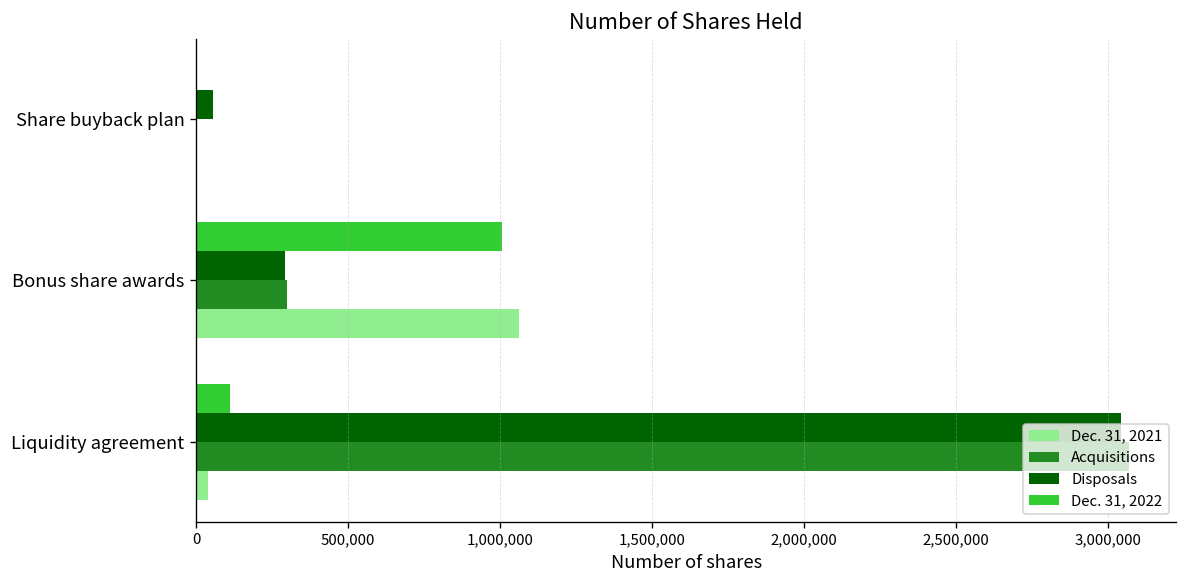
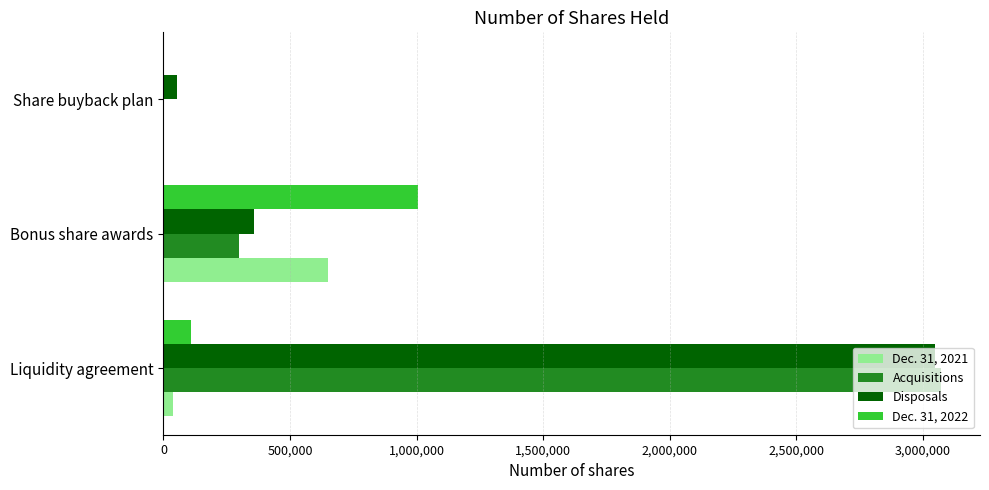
Disposals, Bonus share awards: 290,000 -> 360,000
Dec. 31, 2021, Bonus share awards: 1,060,000 -> 650,000
